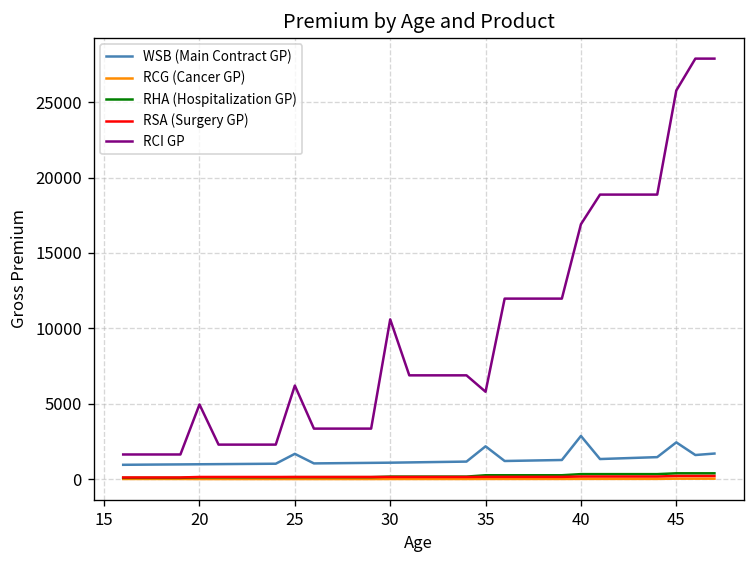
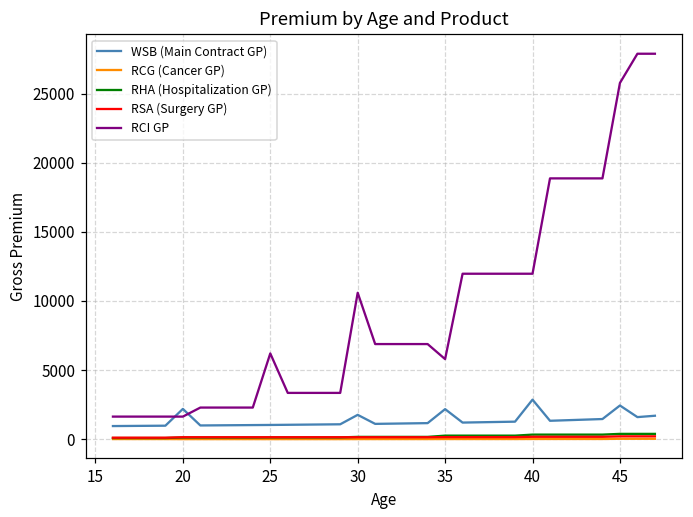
WSB (Main Contract GP), 20: 1000 -> 2200
RCI GP, 20: 5000 -> 1600
WSB (Main Contract GP), 25: 1700 -> 1000
WSB (Main Contract GP), 30: 1100 -> 1800
RCI GP, 40: 16900 -> 12000
